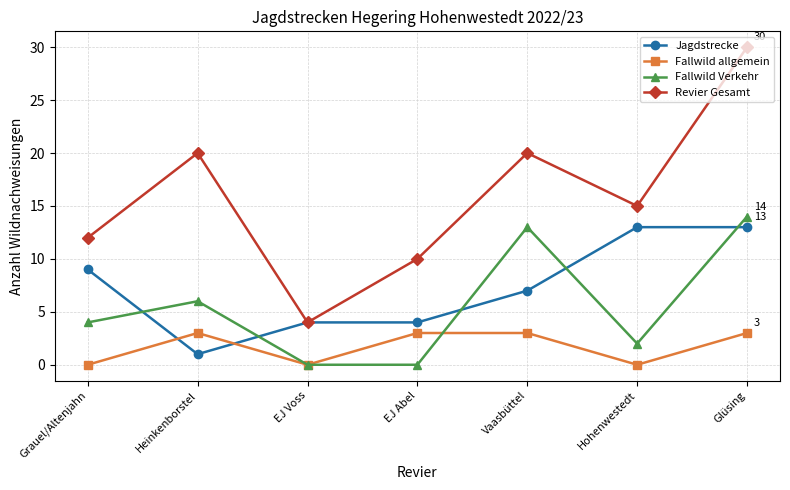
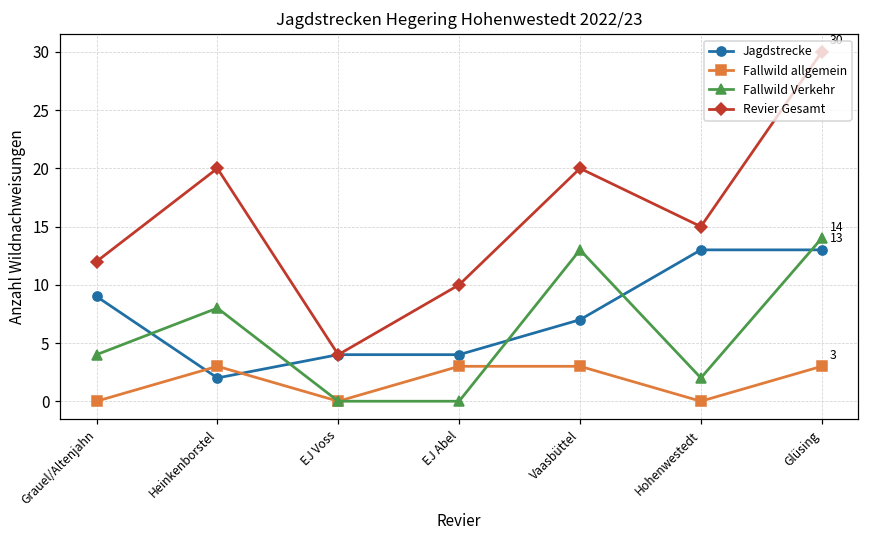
Jagdstrecke, Heinkenborstel: 1 -> 2
Fallwild Verkehr, Heinkenborstel: 6 -> 8
